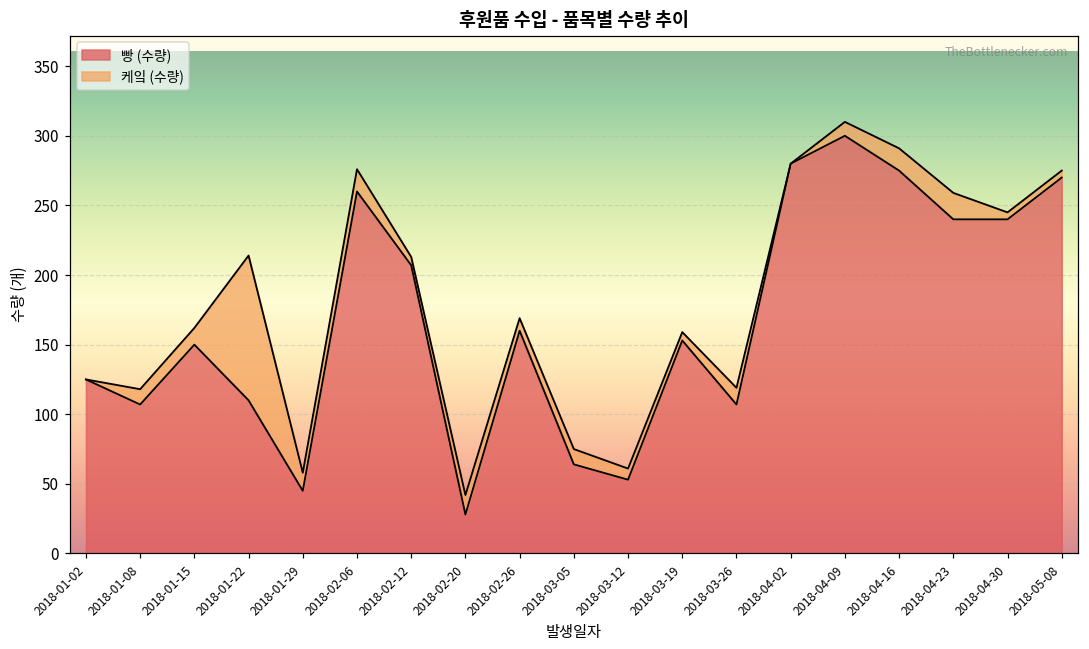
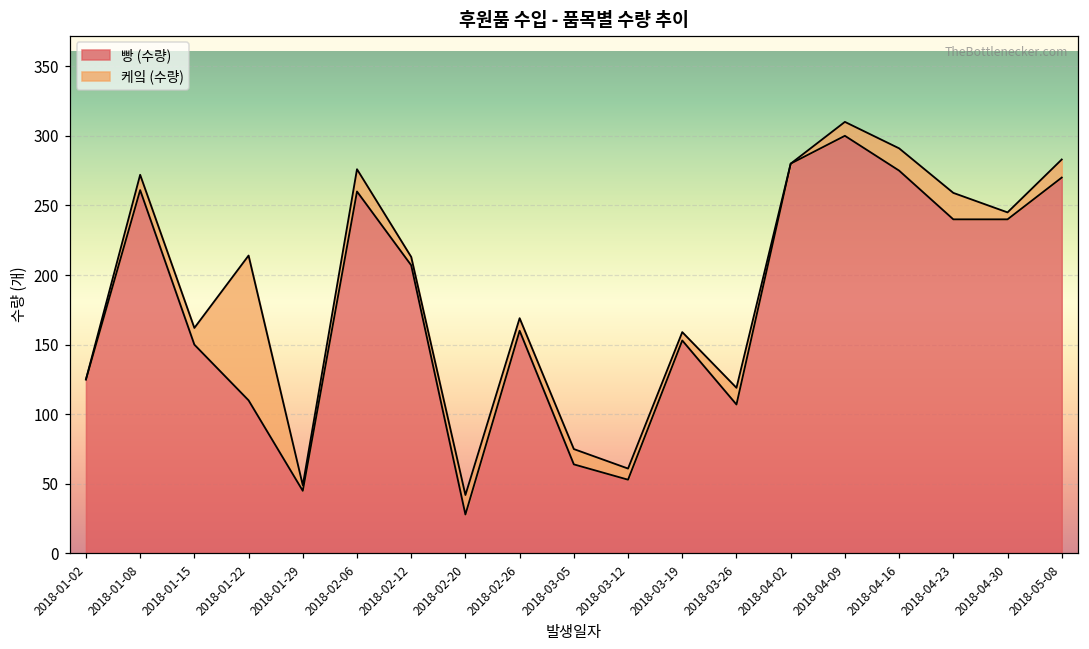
빵 (수량), 2018-01-08: 107 -> 261
케잌 (수량), 2018-01-29: 13 -> 4
케잌 (수량), 2018-05-08: 5 -> 13
